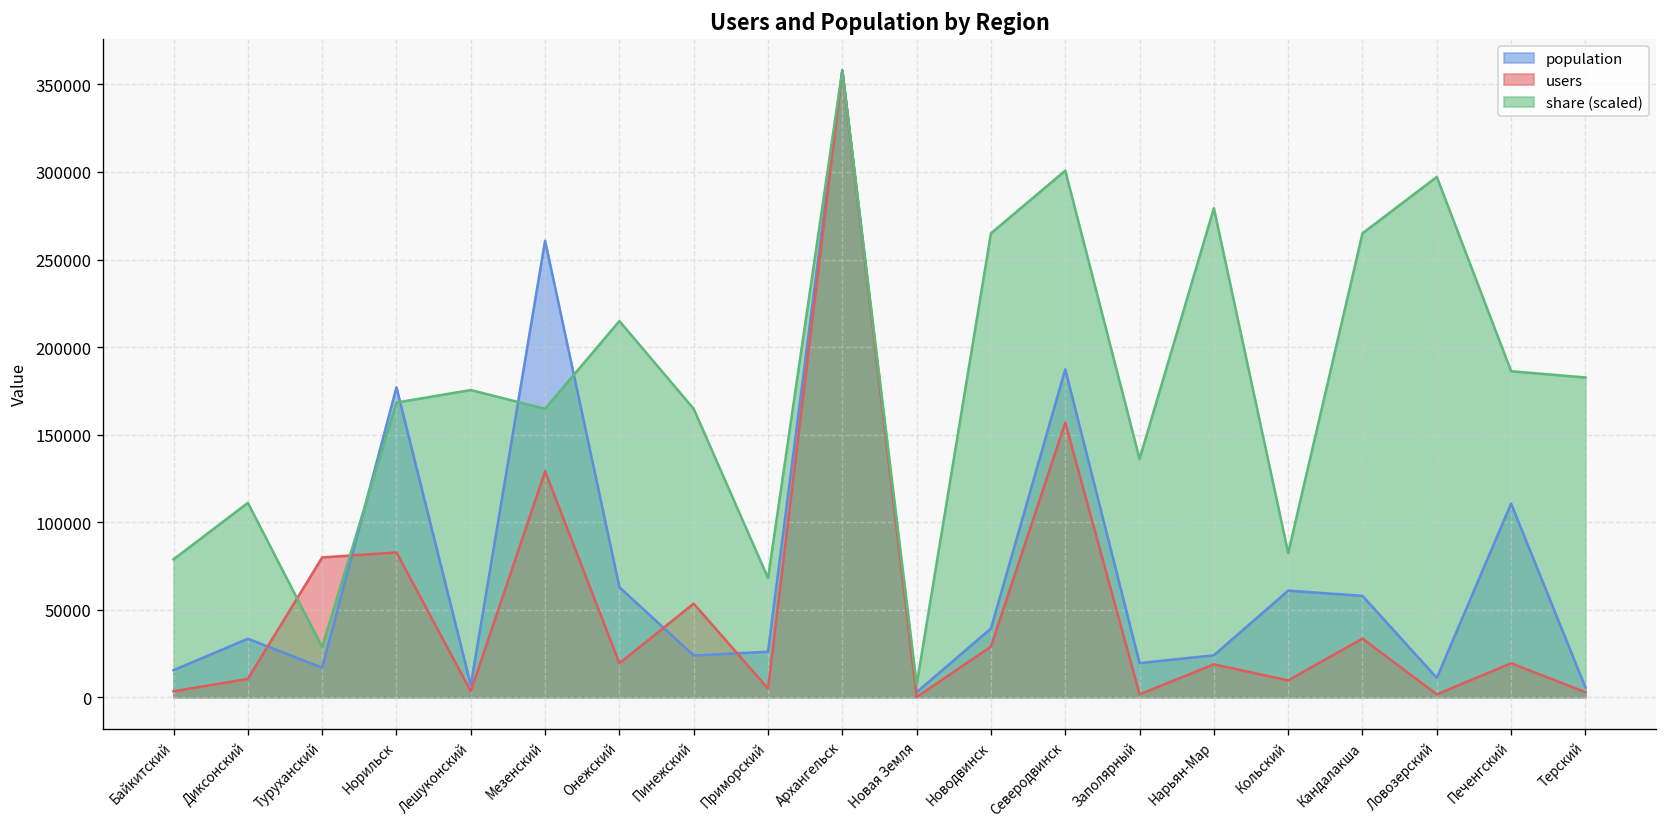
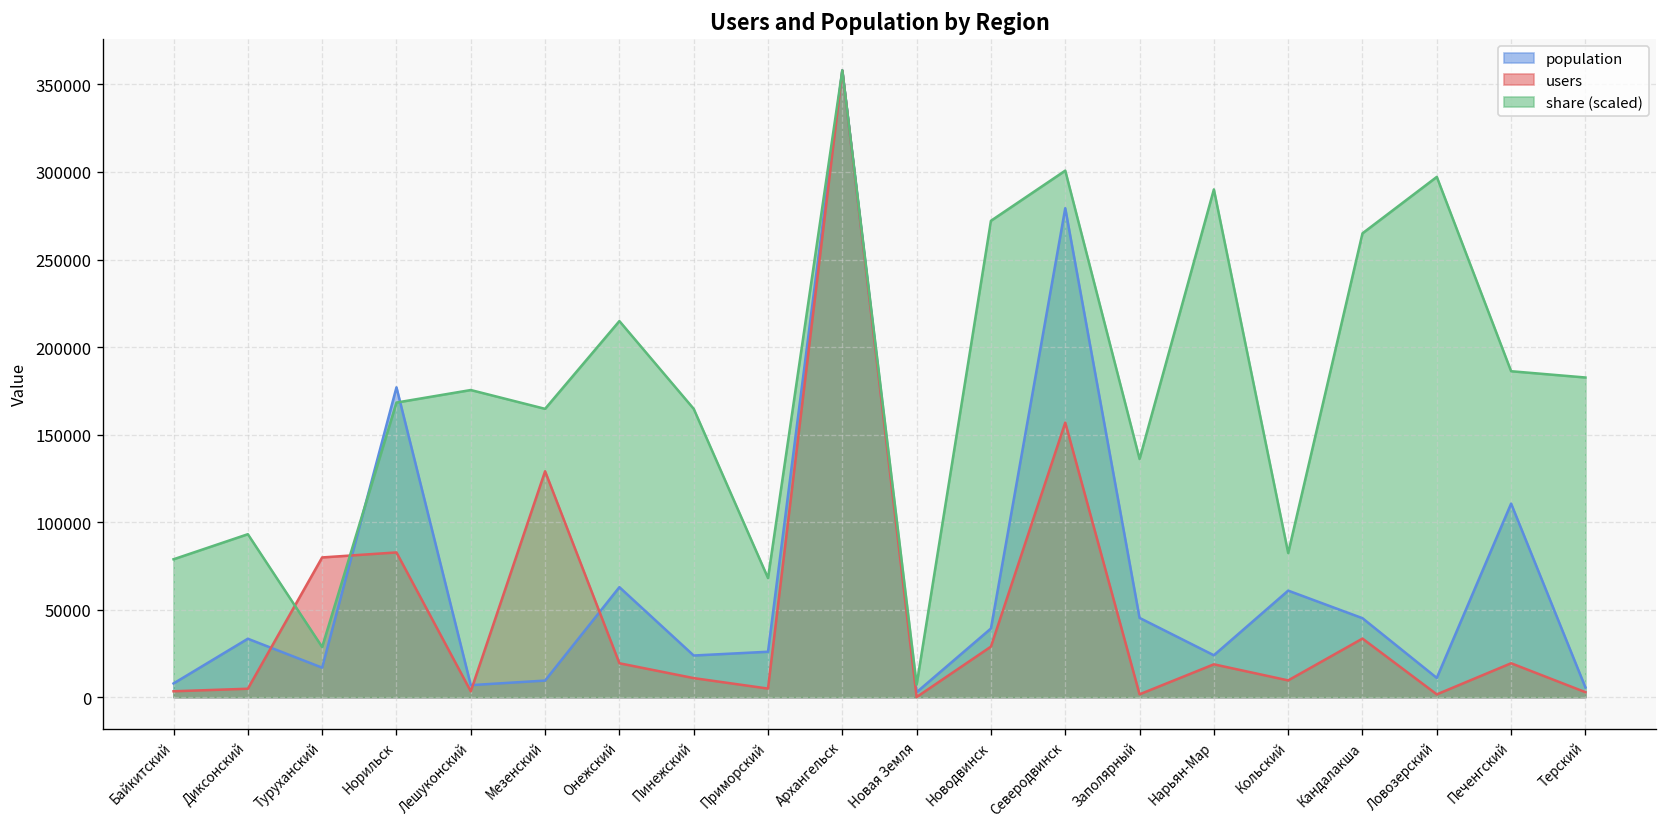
population, Байкитский: 15000 -> 8000
users, Диксонский: 10000 -> 5000
share (scaled), Диксонский: 111000 -> 93000
population, Мезенский: 261000 -> 9000
users, Пинежский: 53000 -> 11000
share (scaled), Новодвинск: 265000 -> 272000
population, Северодвинск: 187000 -> 279000
population, Заполярный: 19000 -> 45000
share (scaled), Нарьян-Мар: 279000 -> 290000
population, Кандалакша: 58000 -> 45000
